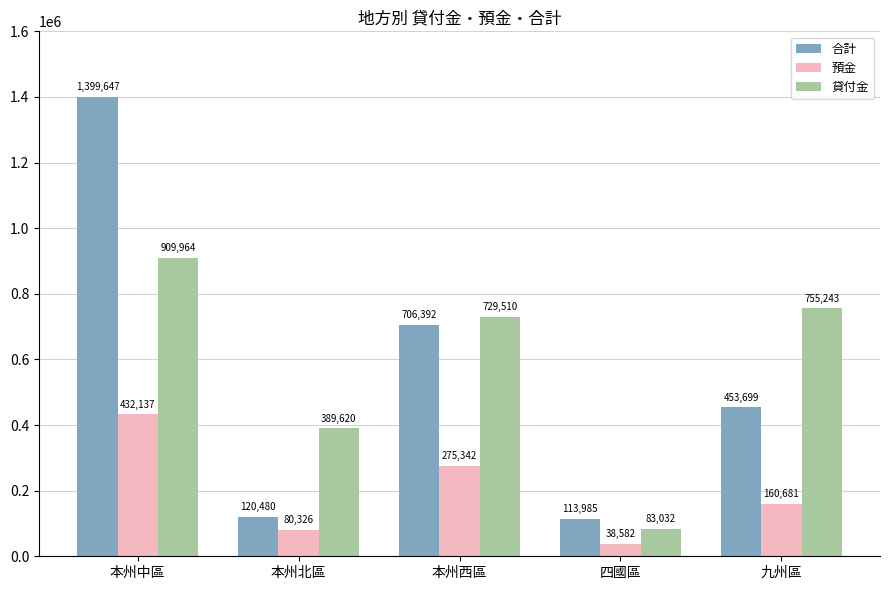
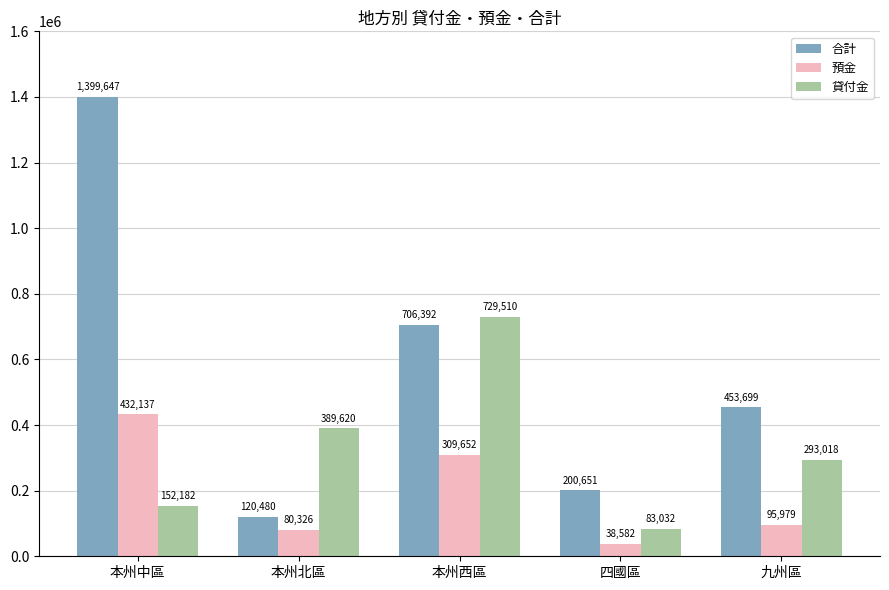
貸付金, 本州中區: 909,964 -> 152,182
預金, 本州西區: 275,342 -> 309,652
合計, 四國區: 113,985 -> 200,651
預金, 九州區: 160,681 -> 95,979
貸付金, 九州區: 755,243 -> 293,018
